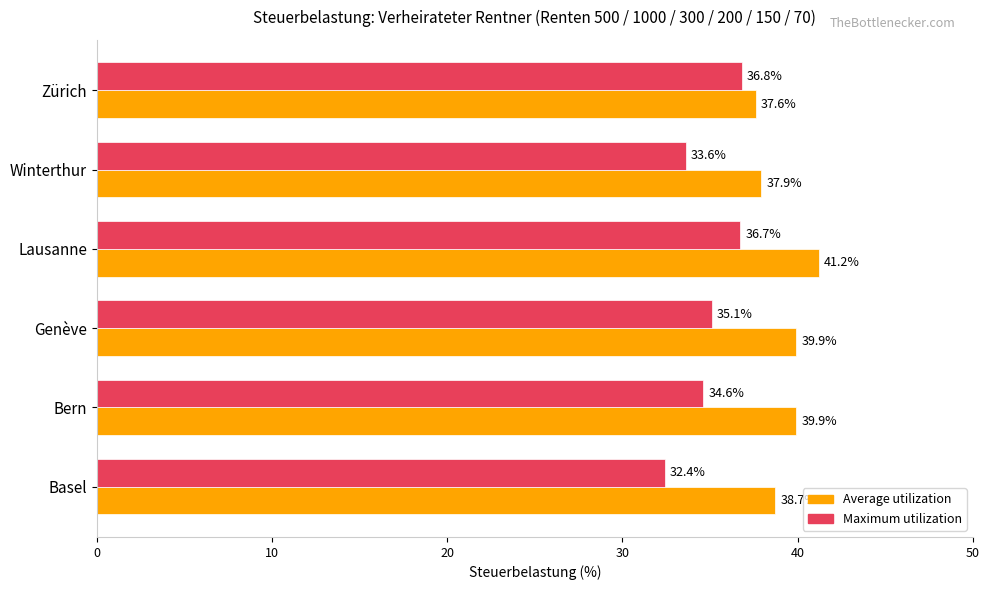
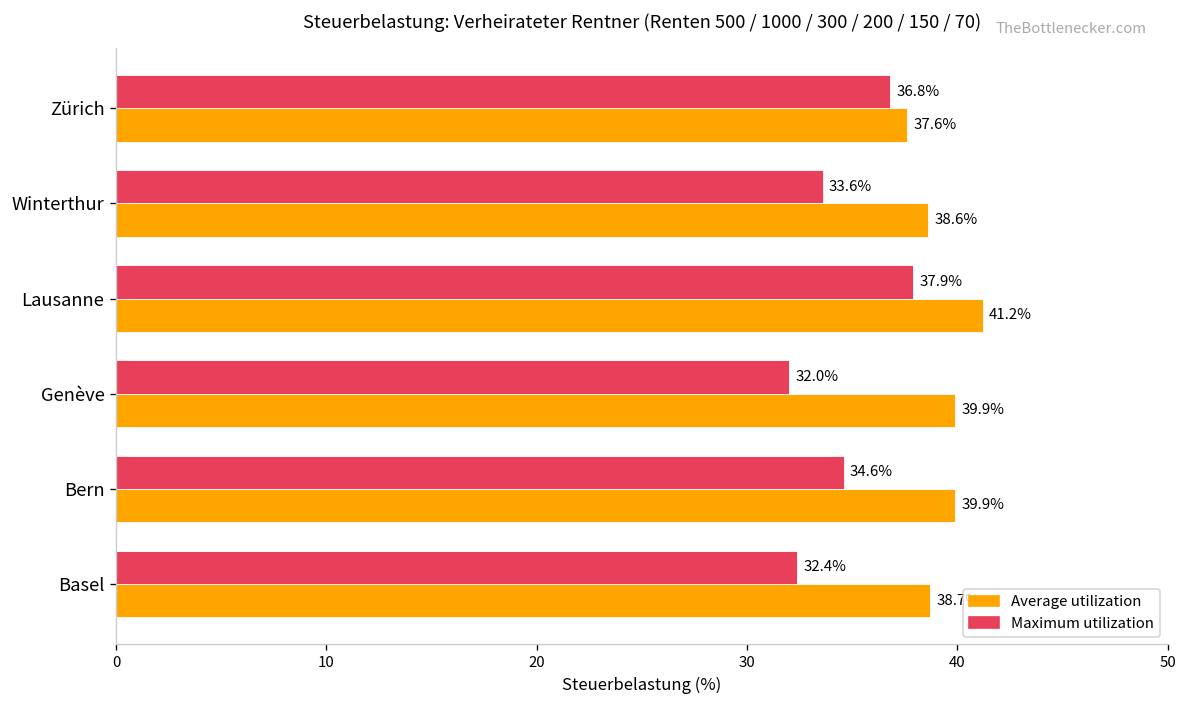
Average utilization, Winterthur: 37.9% -> 38.6%
Maximum utilization, Lausanne: 36.7% -> 37.9%
Maximum utilization, Genève: 35.1% -> 32.0%
